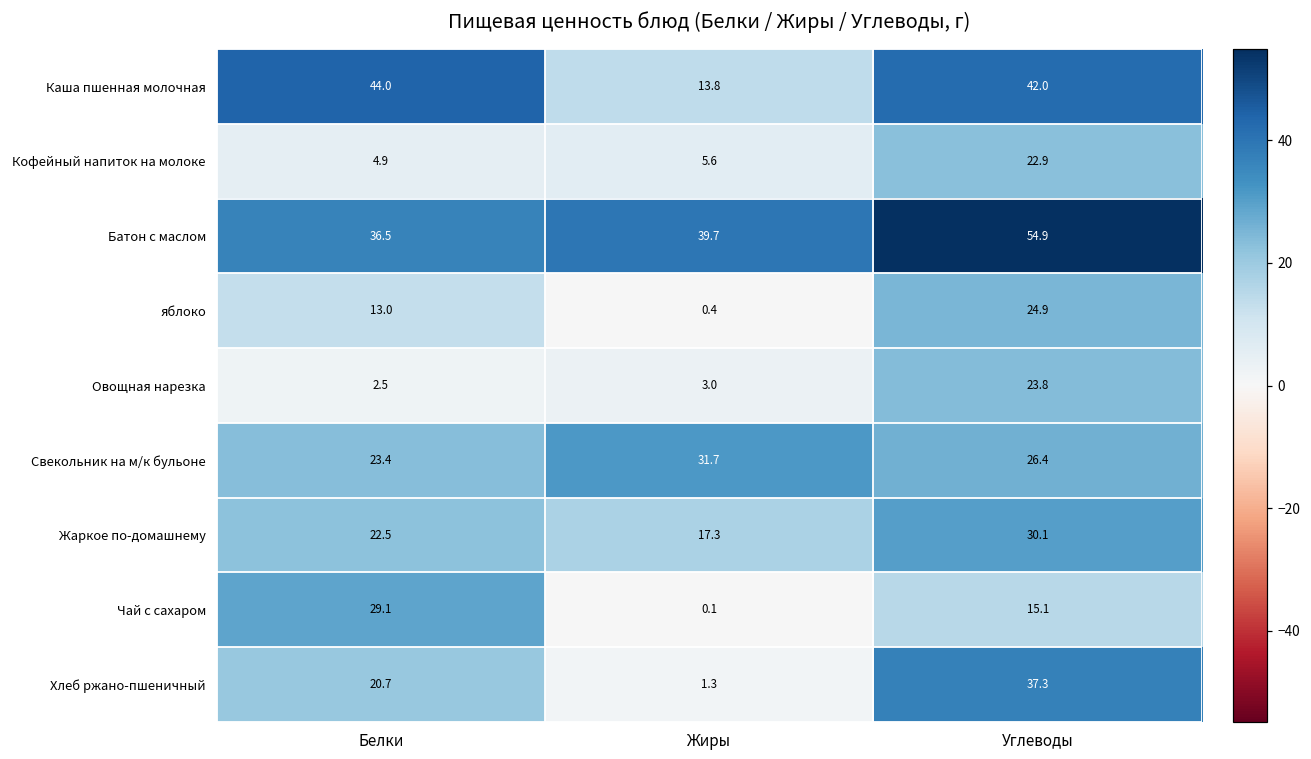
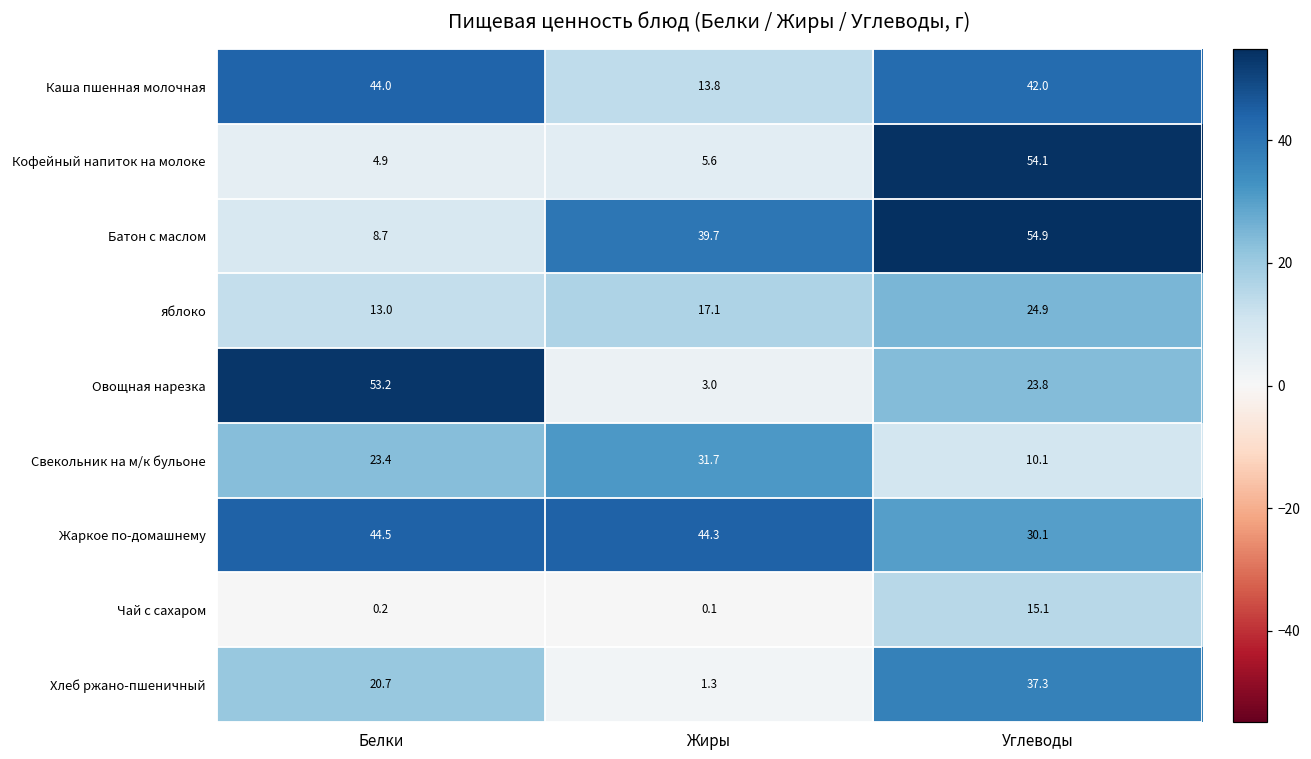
Кофейный напиток на молоке, Углеводы: 22.9 -> 54.1
Батон с маслом, Белки: 36.5 -> 8.7
яблоко, Жиры: 0.4 -> 17.1
Овощная нарезка, Белки: 2.5 -> 53.2
Свекольник на м/к бульоне, Углеводы: 26.4 -> 10.1
Жаркое по-домашнему, Белки: 22.5 -> 44.5
Жаркое по-домашнему, Жиры: 17.3 -> 44.3
Чай с сахаром, Белки: 29.1 -> 0.2
